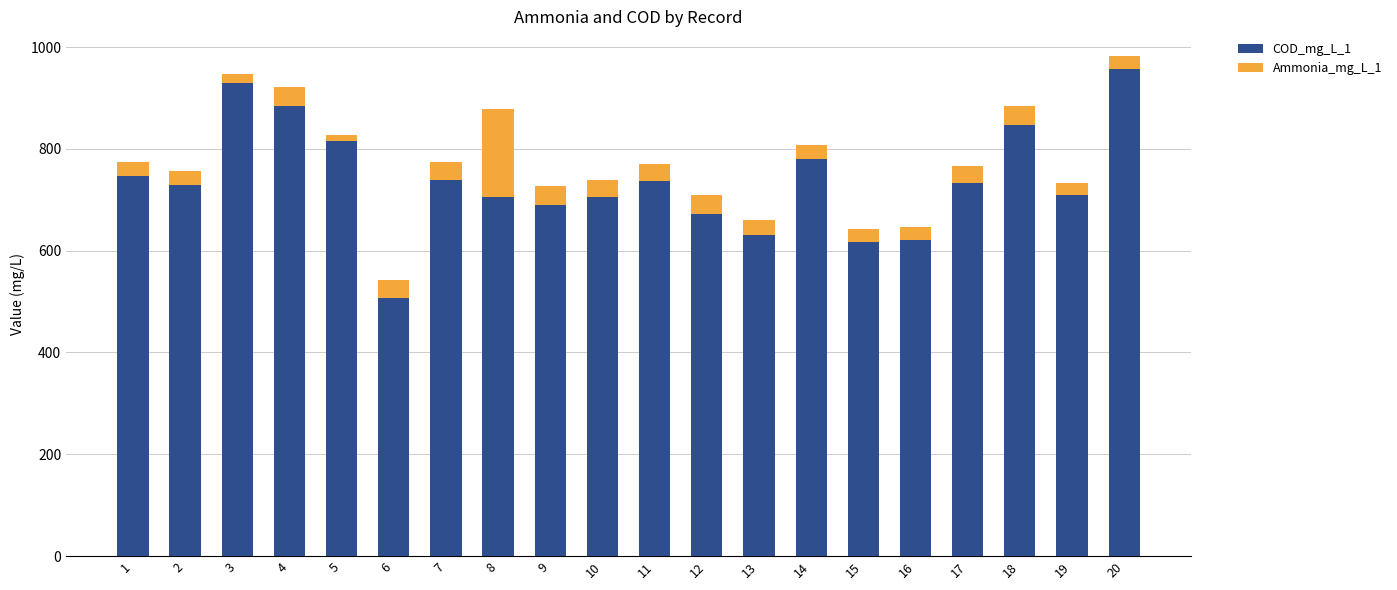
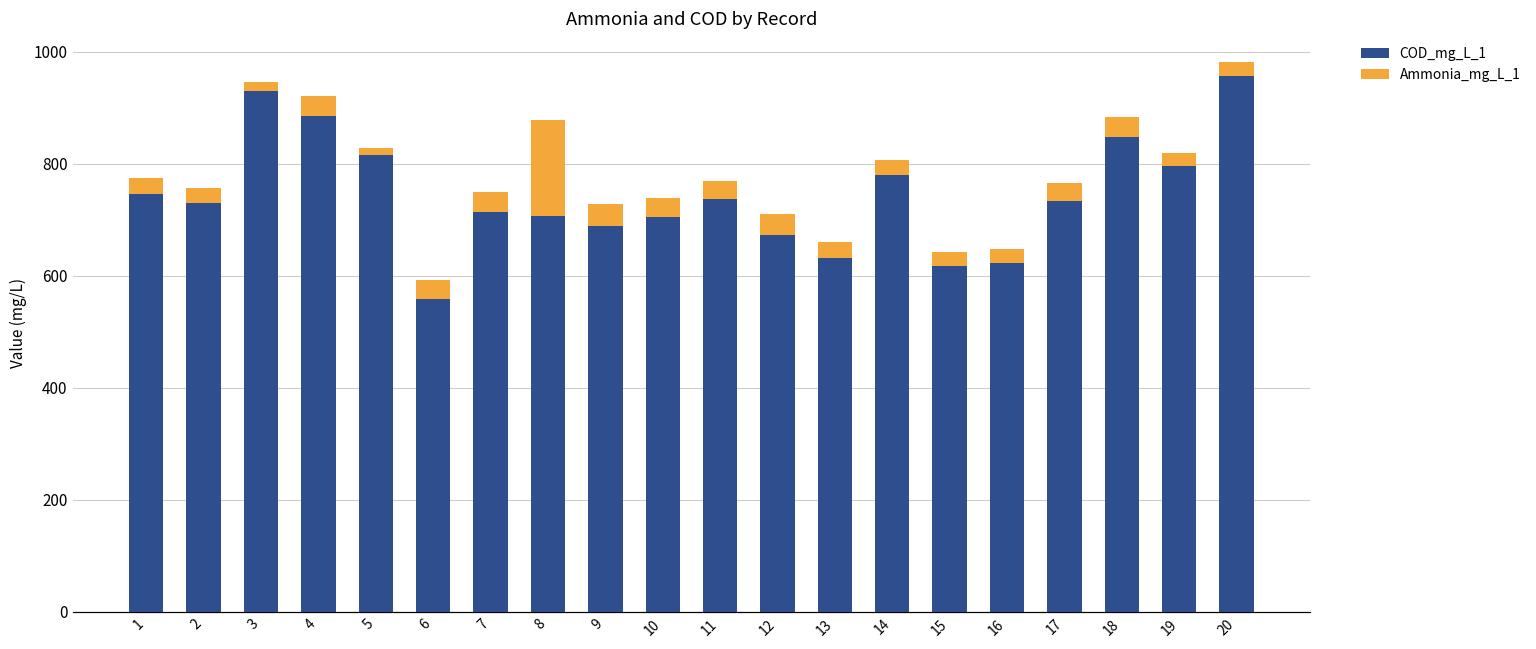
COD_mg_L_1, 6: 510 -> 560
COD_mg_L_1, 7: 740 -> 710
COD_mg_L_1, 19: 710 -> 800
